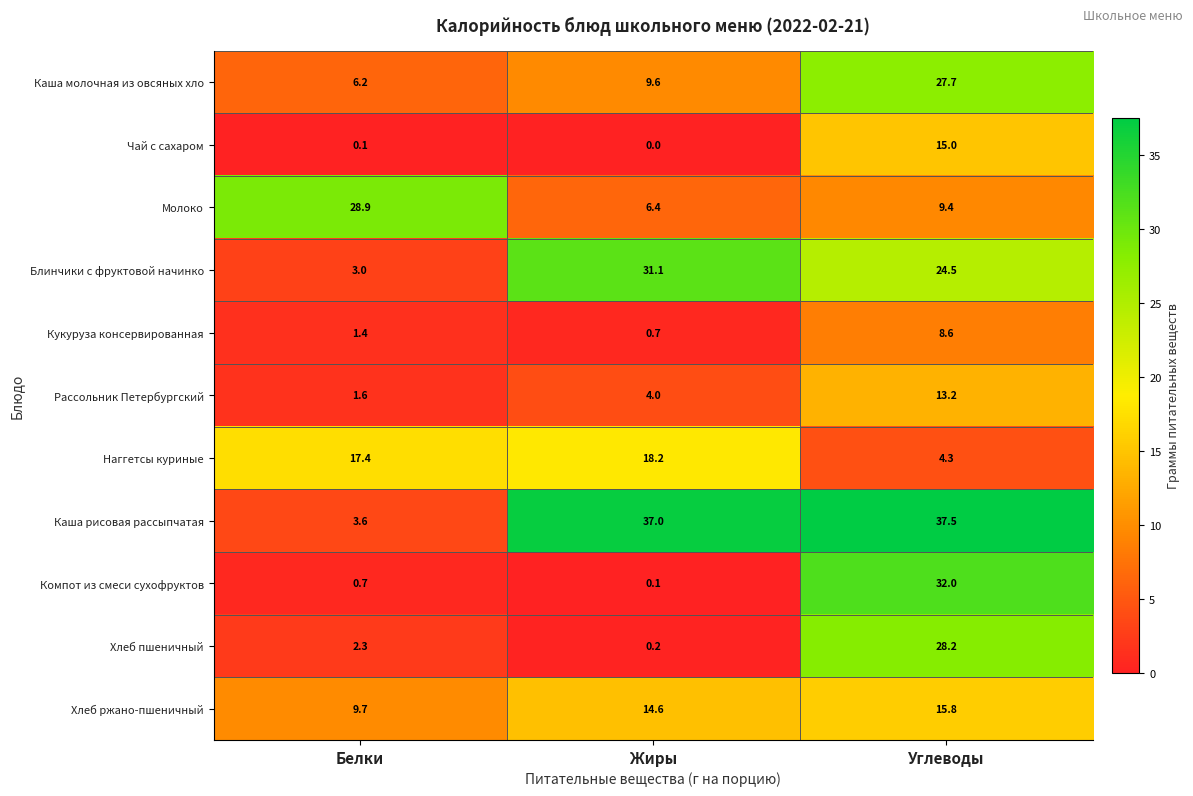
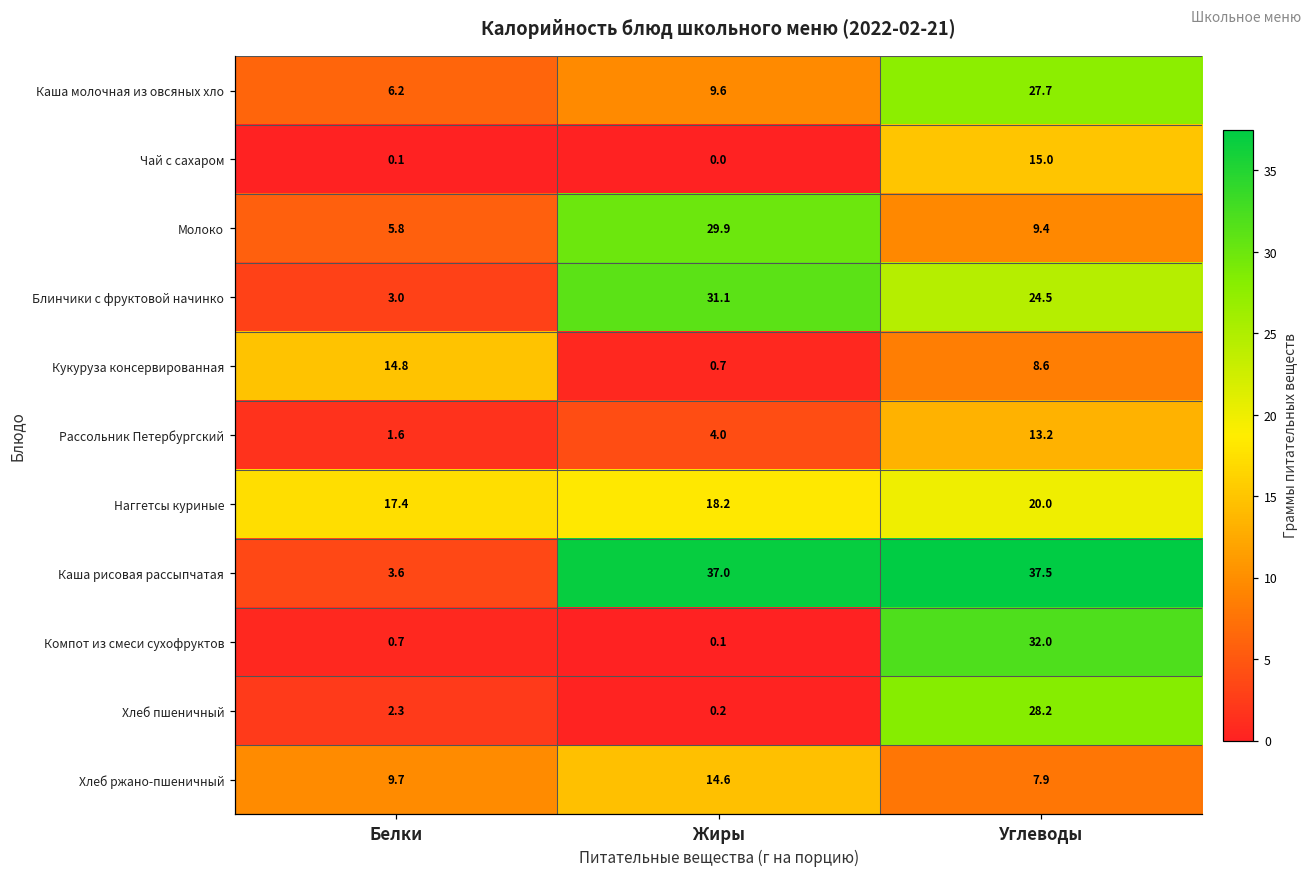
Молоко, Белки: 28.9 -> 5.8
Молоко, Жиры: 6.4 -> 29.9
Кукуруза консервированная, Белки: 1.4 -> 14.8
Наггетсы куриные, Углеводы: 4.3 -> 20.0
Хлеб ржано-пшеничный, Углеводы: 15.8 -> 7.9
